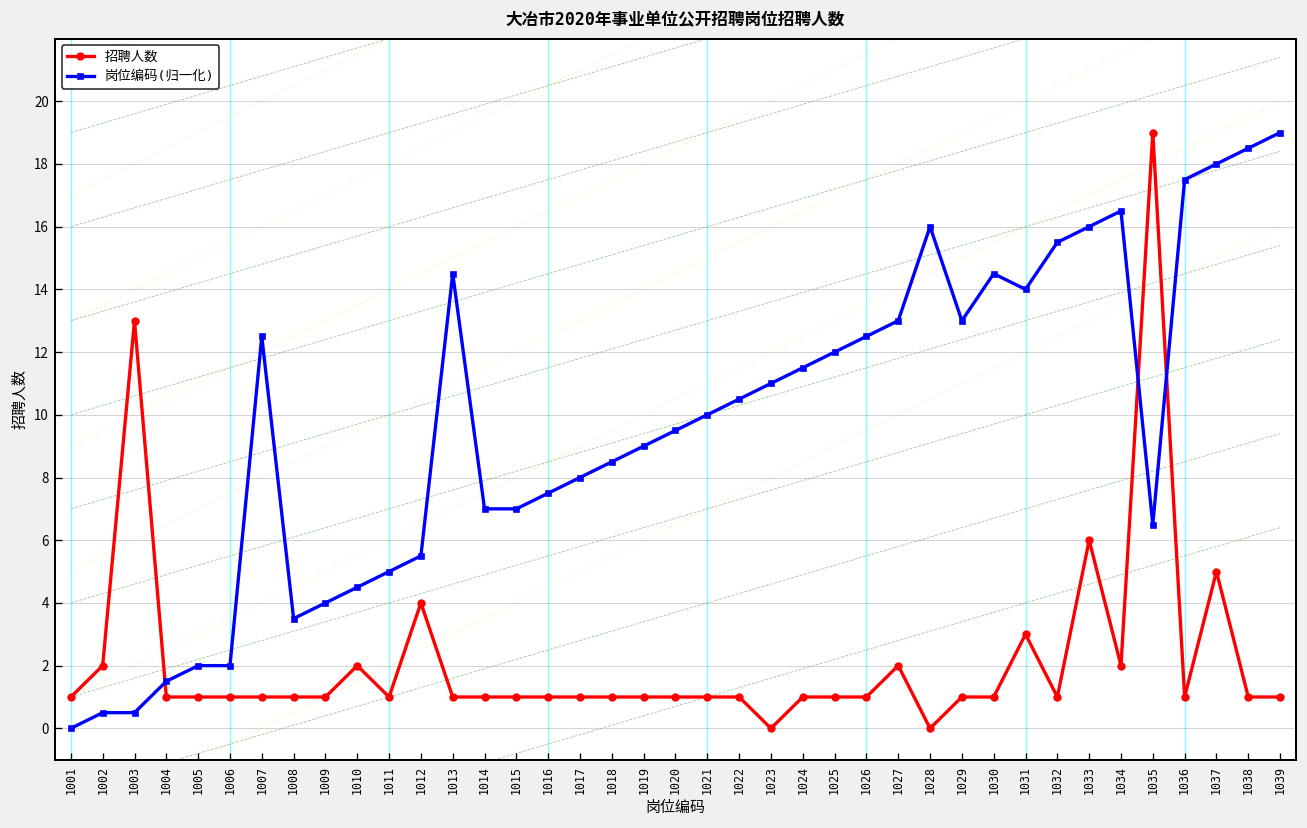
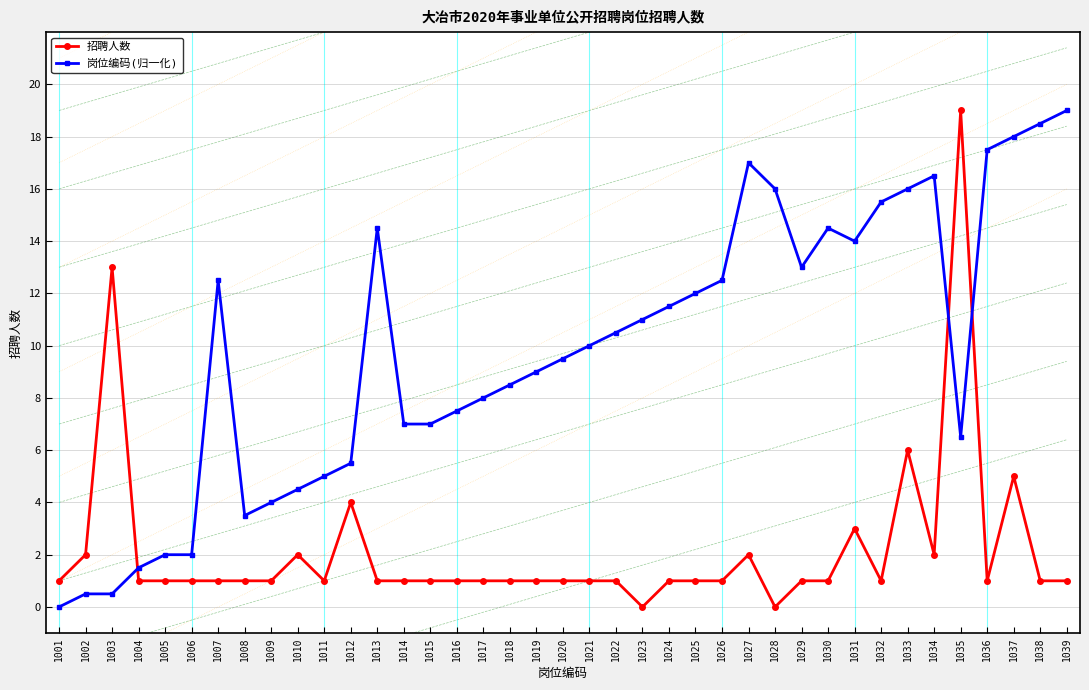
岗位编码(归一化), 1027: 13.0 -> 17.0
